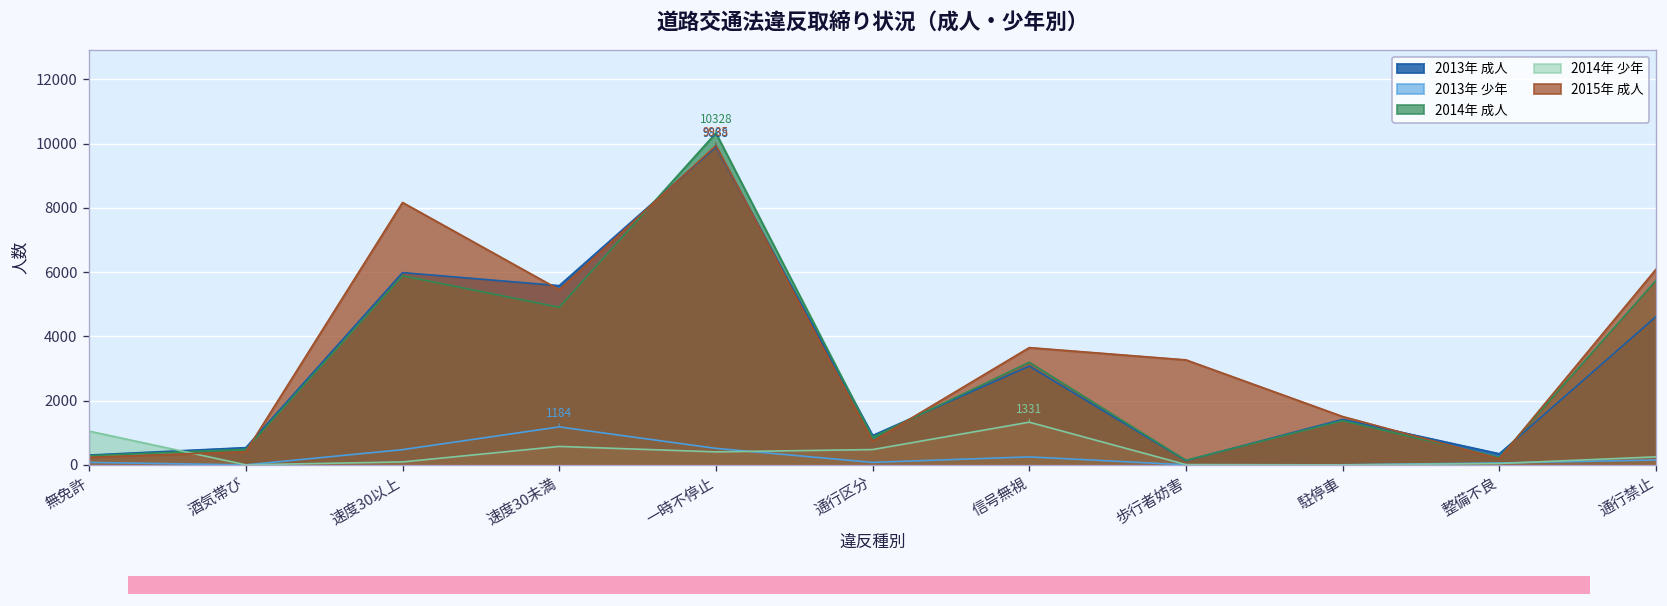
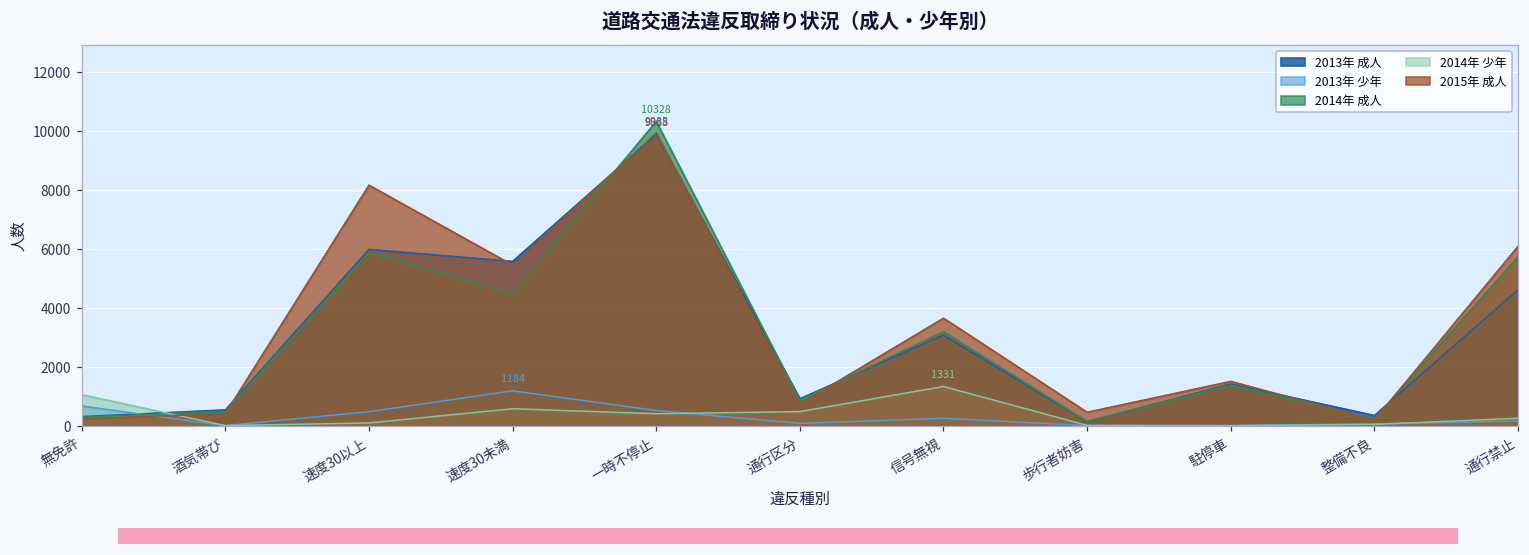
2013年 少年, 無免許: 100 -> 700
2014年 成人, 速度30未満: 4900 -> 4500
2015年 成人, 歩行者妨害: 3300 -> 500
